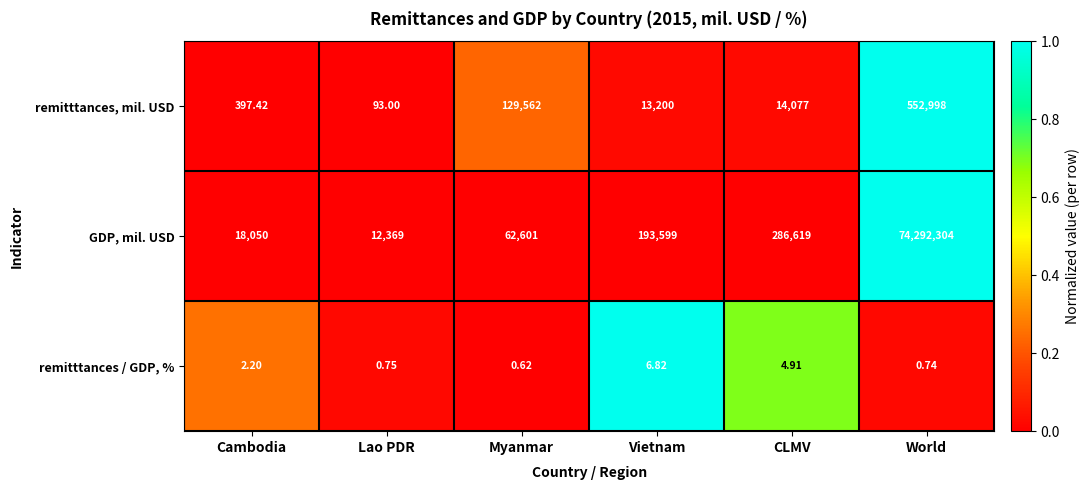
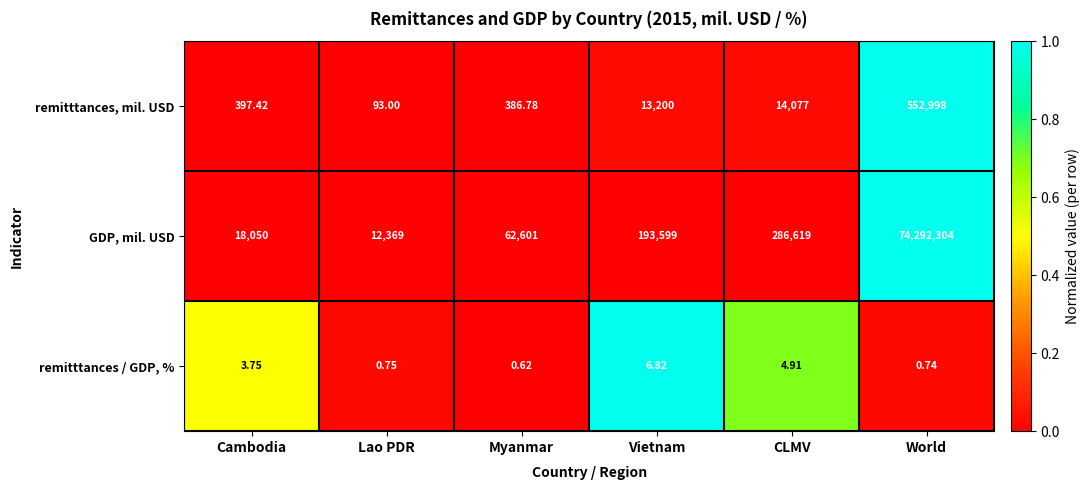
remitttances, mil. USD, Myanmar: 129,562 -> 386.78
remitttances / GDP, %, Cambodia: 2.20 -> 3.75
